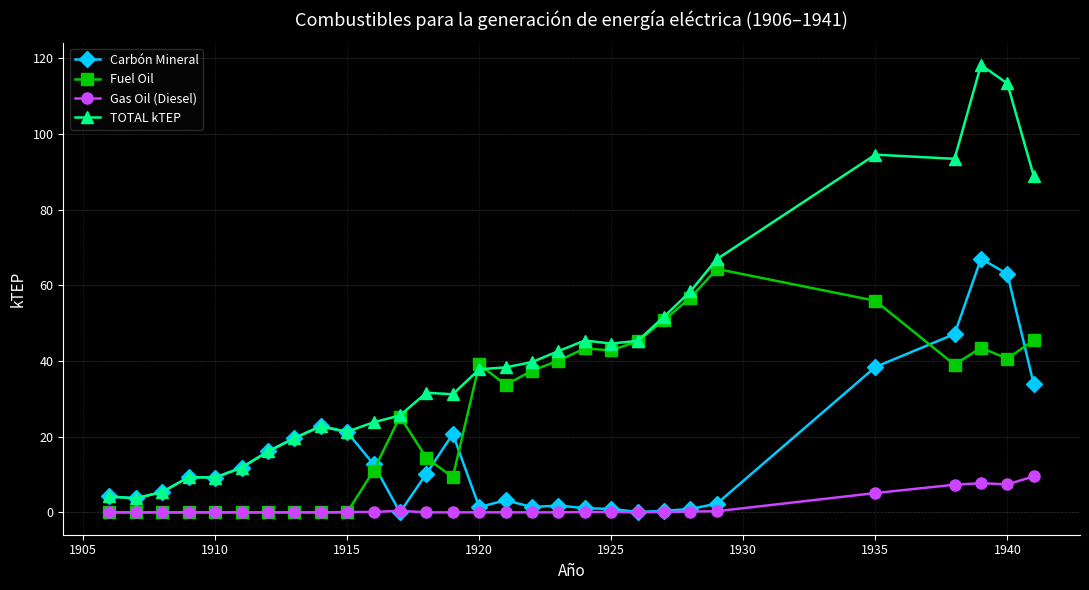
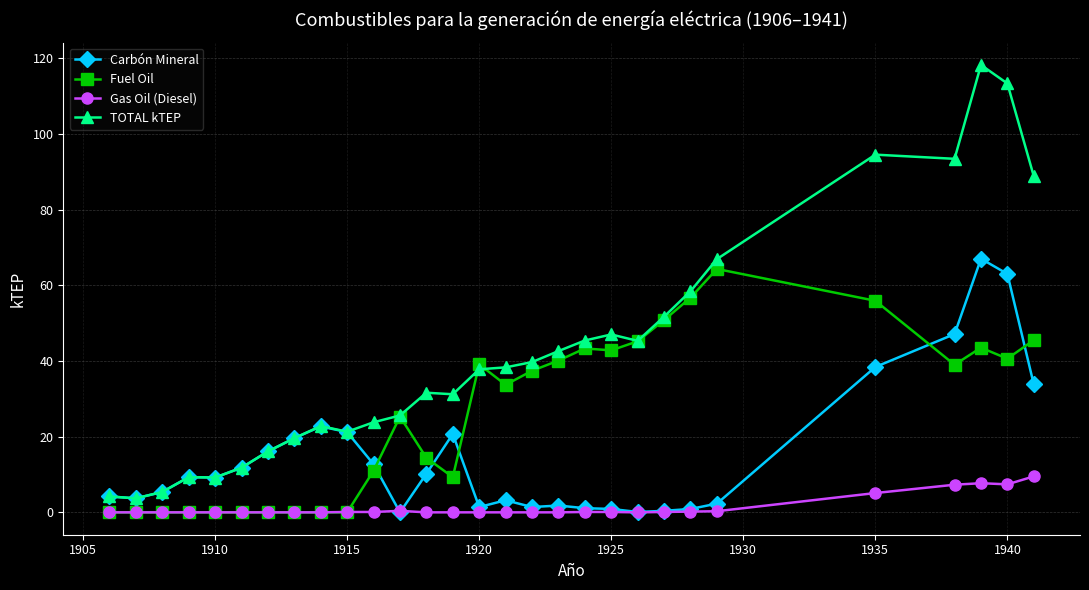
TOTAL kTEP, 1925: 45 -> 47
